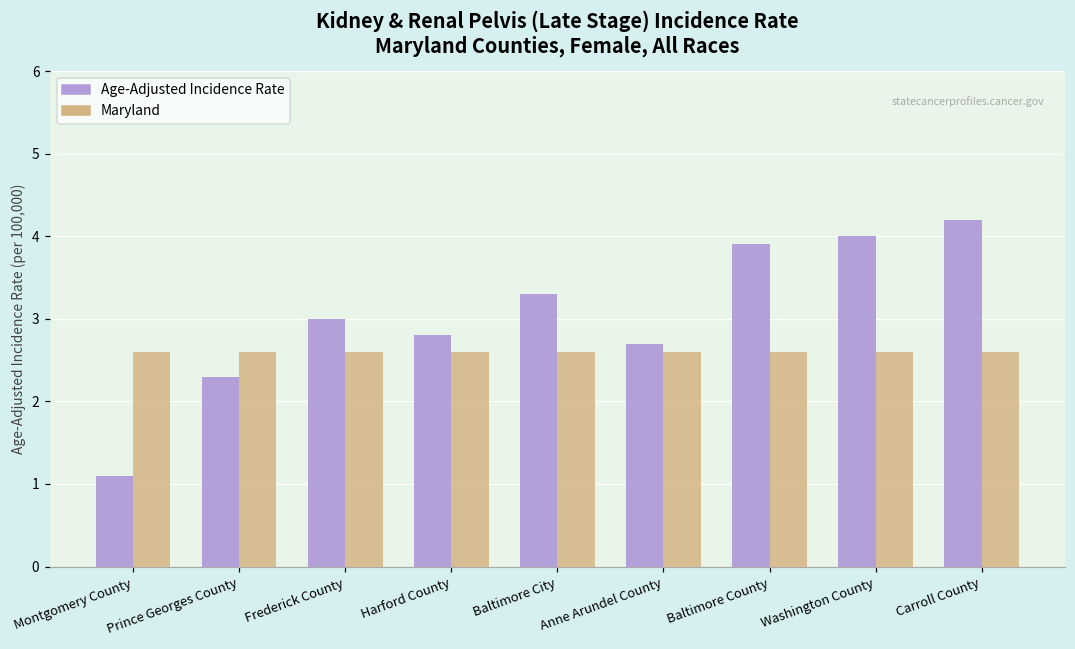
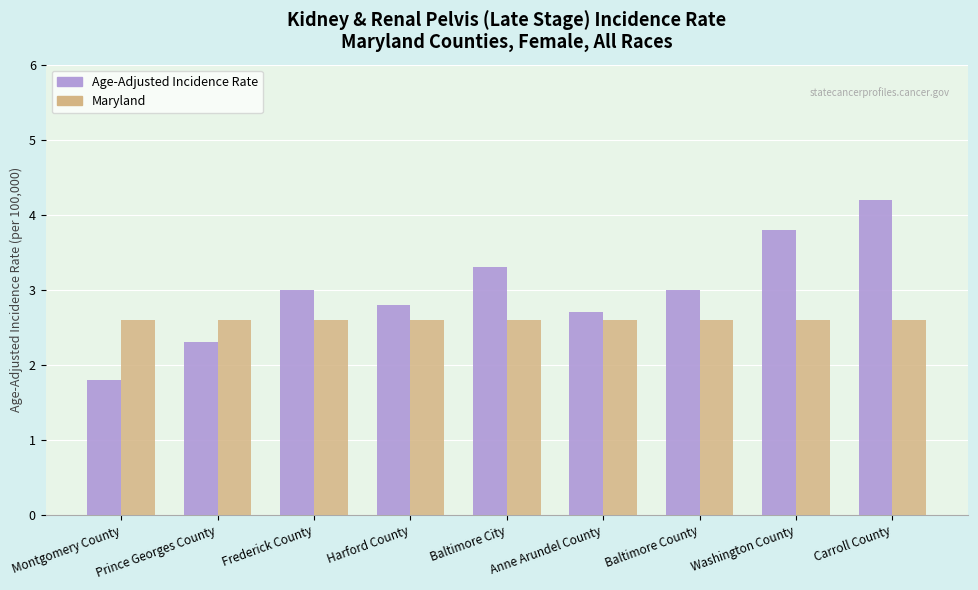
Age-Adjusted Incidence Rate, Montgomery County: 1.1 -> 1.8
Age-Adjusted Incidence Rate, Baltimore County: 3.9 -> 3.0
Age-Adjusted Incidence Rate, Washington County: 4.0 -> 3.8
